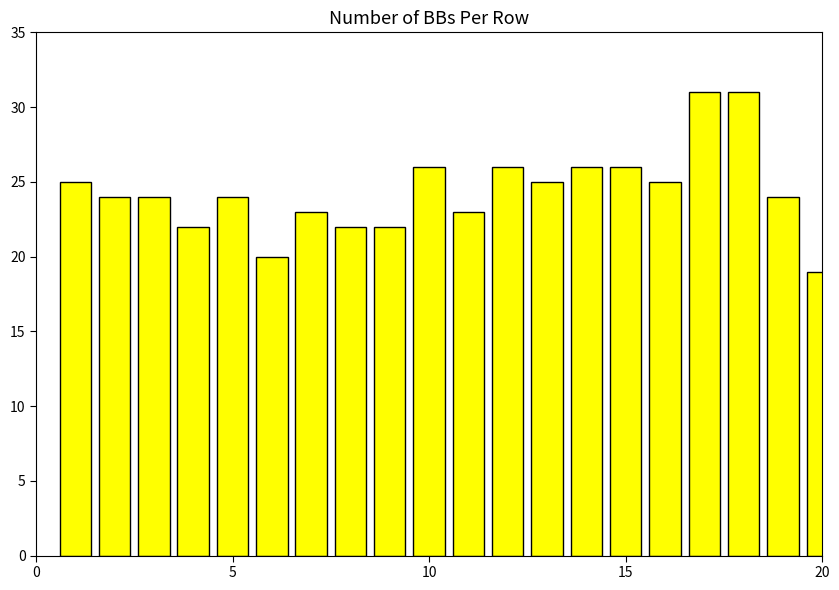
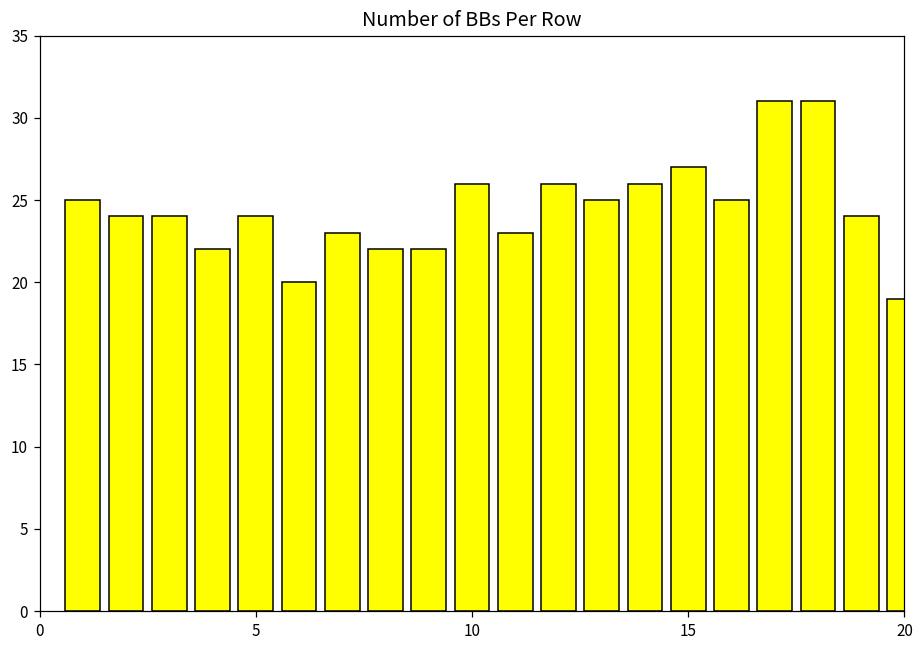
15: 26 -> 27
